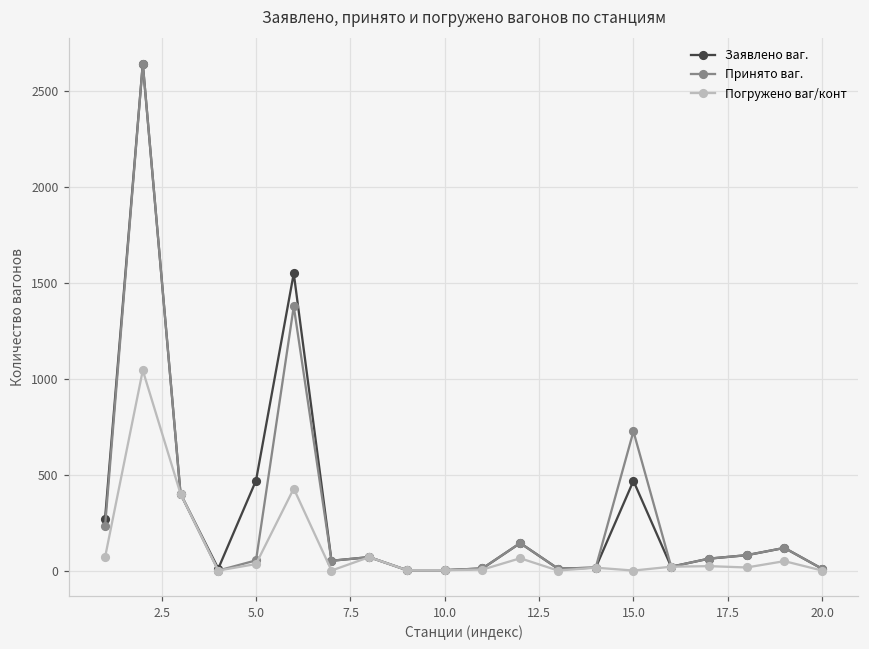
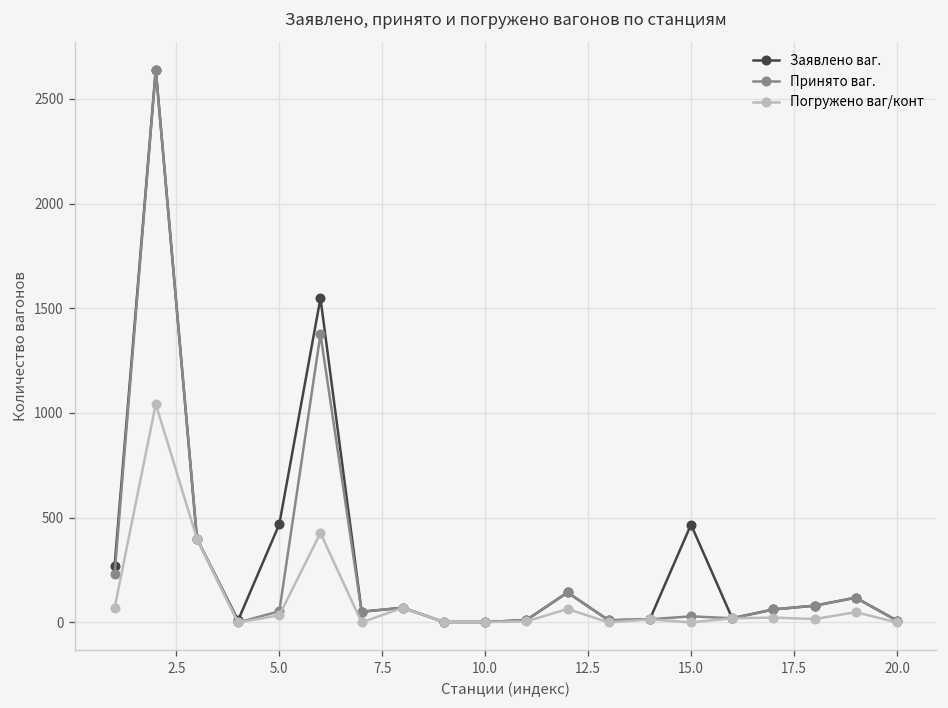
Принято ваг., 15.0: 730 -> 30
